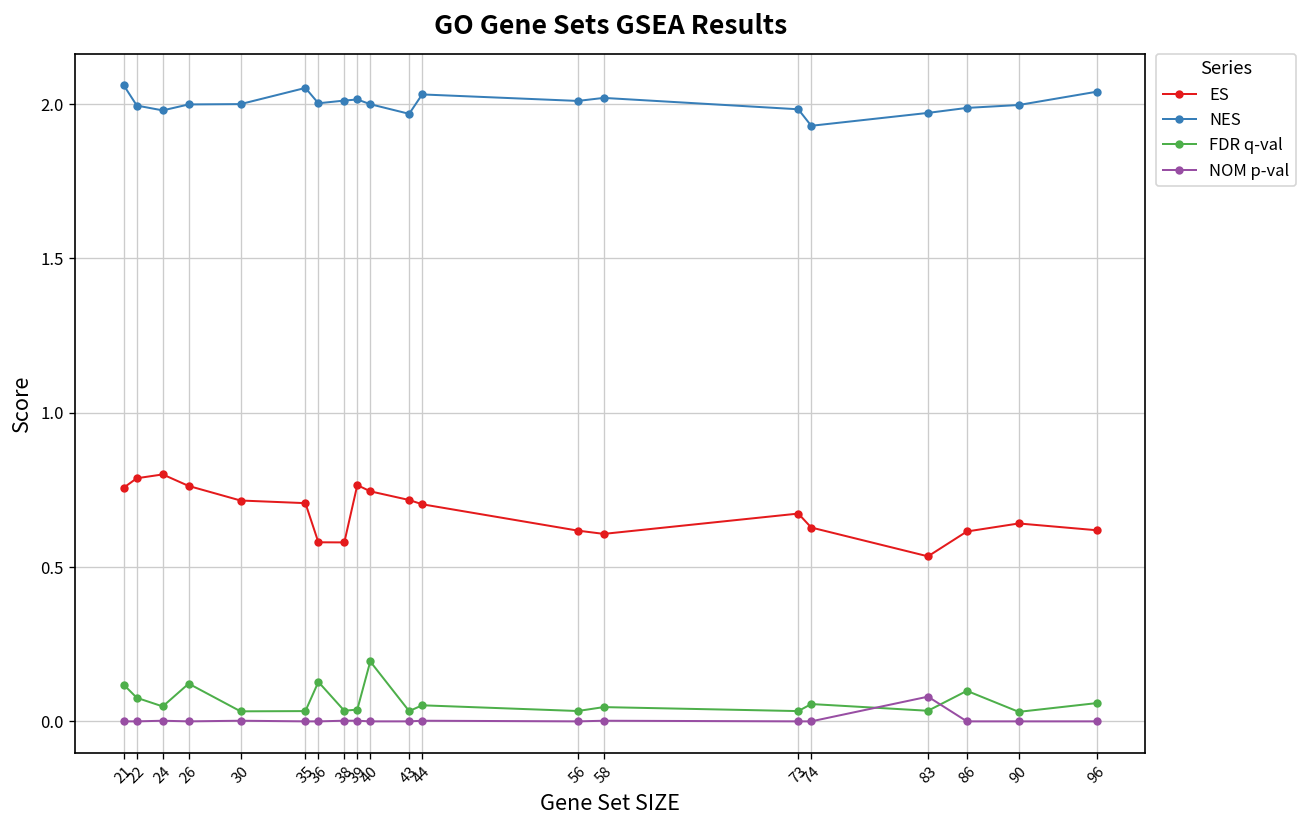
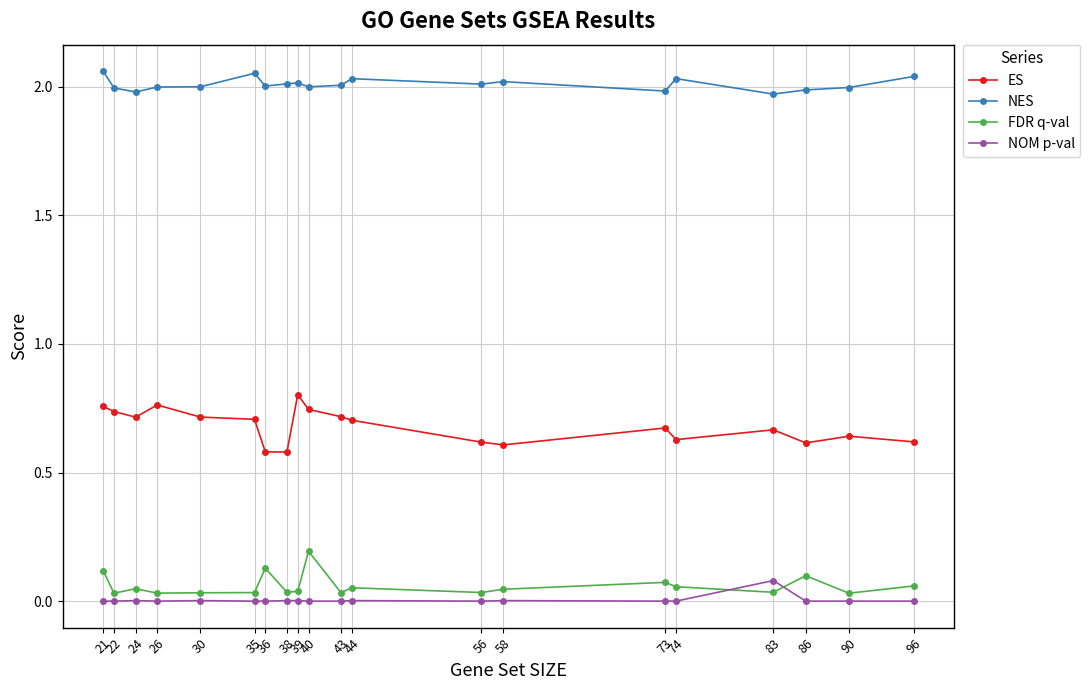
ES, 22: 0.79 -> 0.74
FDR q-val, 22: 0.08 -> 0.03
ES, 24: 0.80 -> 0.72
FDR q-val, 26: 0.12 -> 0.03
ES, 39: 0.77 -> 0.80
NES, 43: 1.97 -> 2.01
FDR q-val, 73: 0.03 -> 0.07
NES, 74: 1.93 -> 2.03
ES, 83: 0.53 -> 0.67
